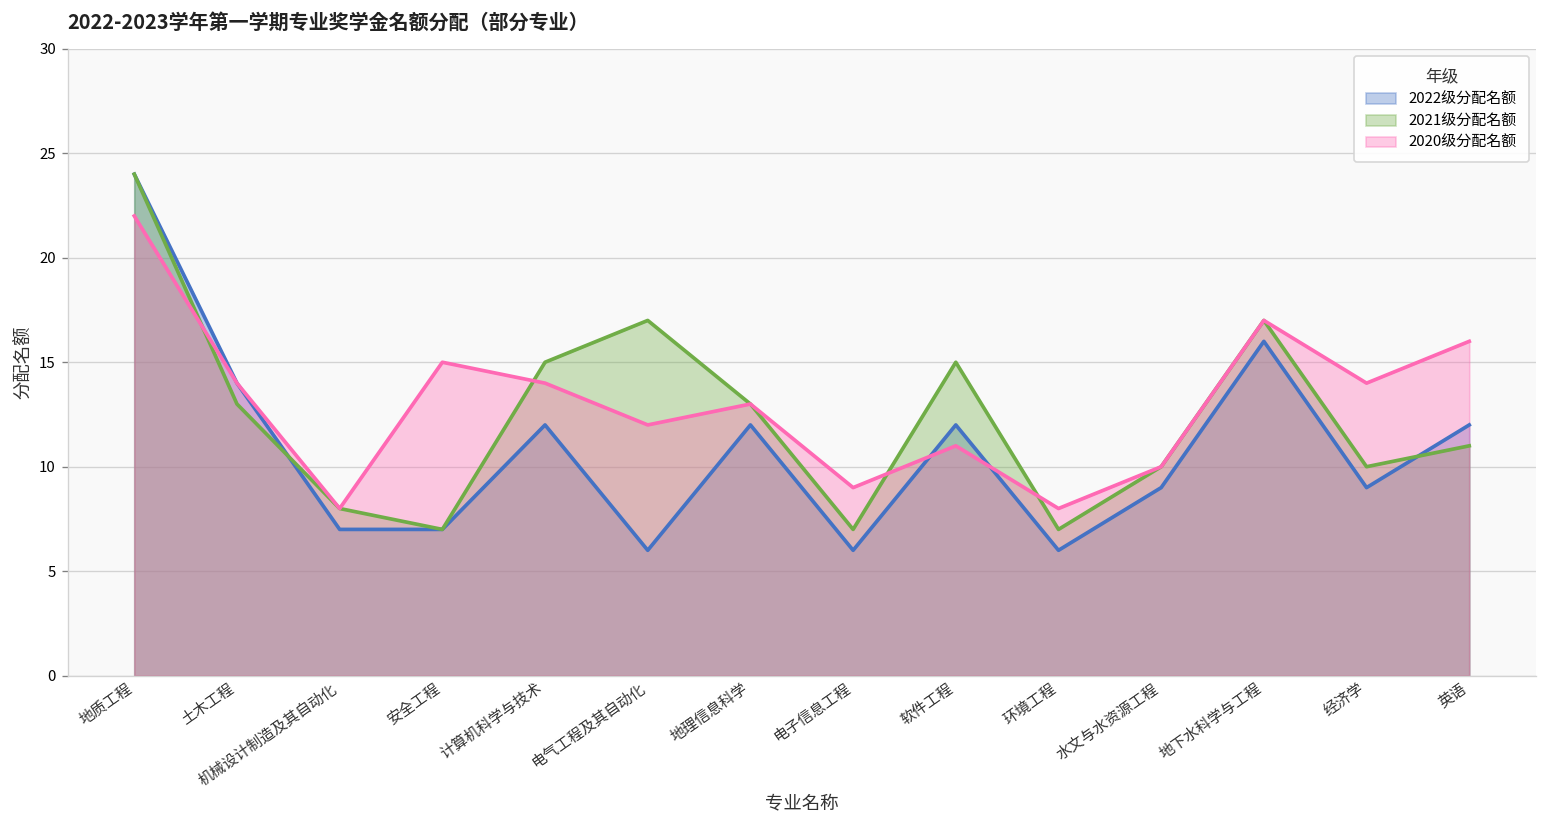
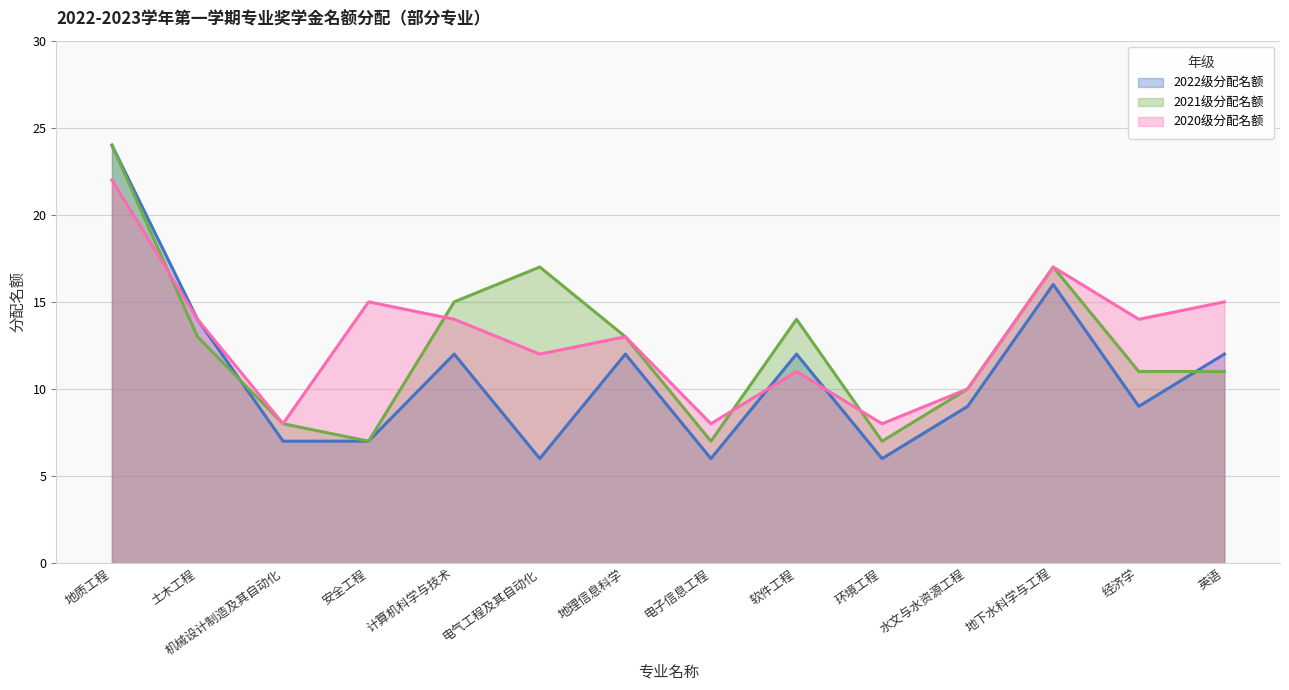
2020级分配名额, 电子信息工程: 9 -> 8
2021级分配名额, 软件工程: 15 -> 14
2021级分配名额, 经济学: 10 -> 11
2020级分配名额, 英语: 16 -> 15
